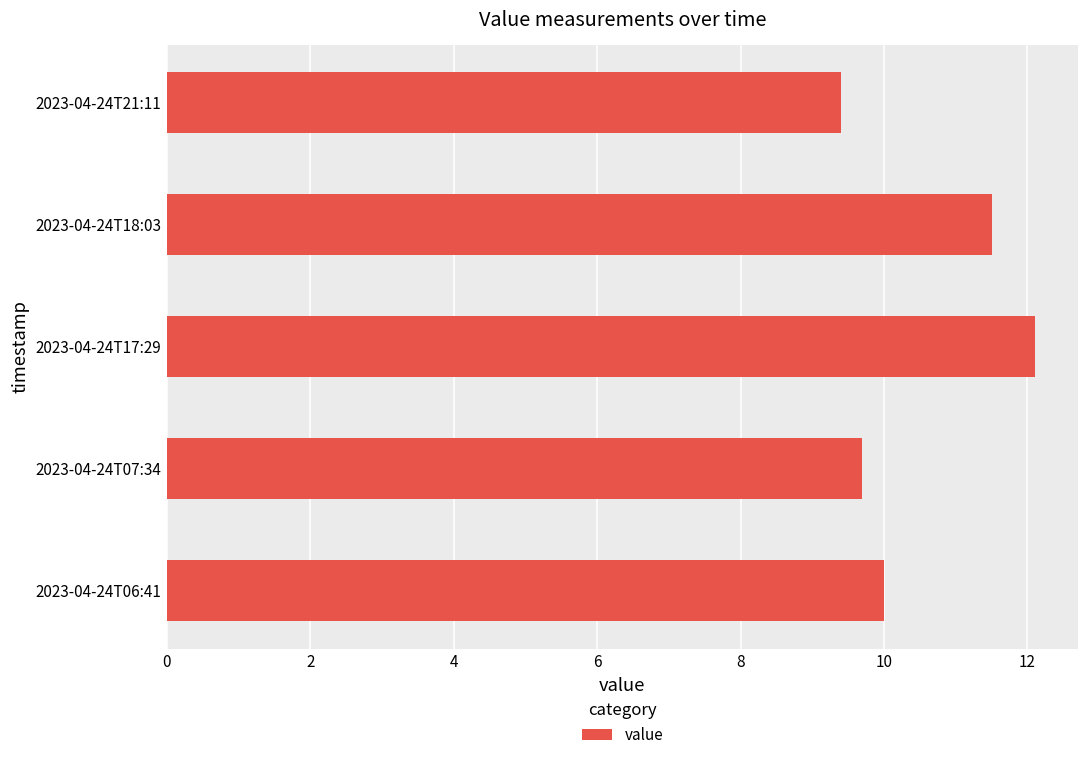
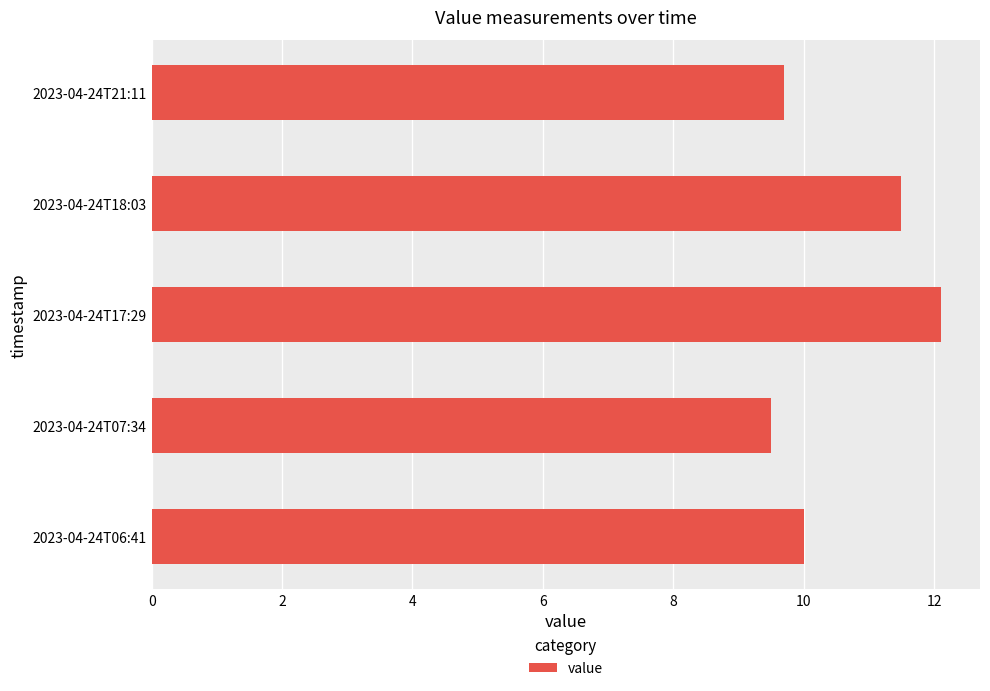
2023-04-24T21:11: 9.4 -> 9.7
2023-04-24T07:34: 9.7 -> 9.5
